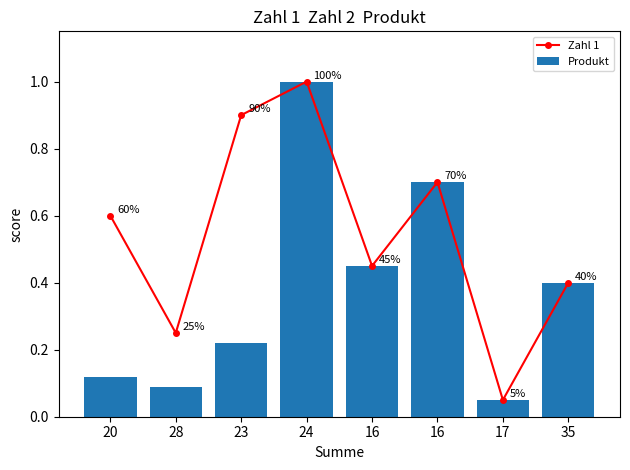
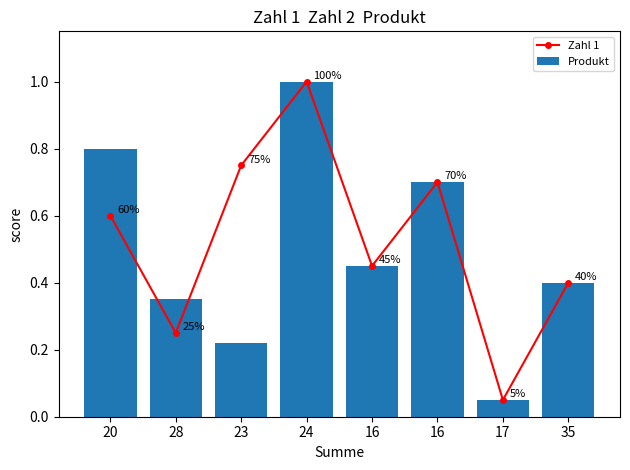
Produkt, 20: 0.12 -> 0.80
Produkt, 28: 0.09 -> 0.35
Zahl 1, 23: 90% -> 75%
